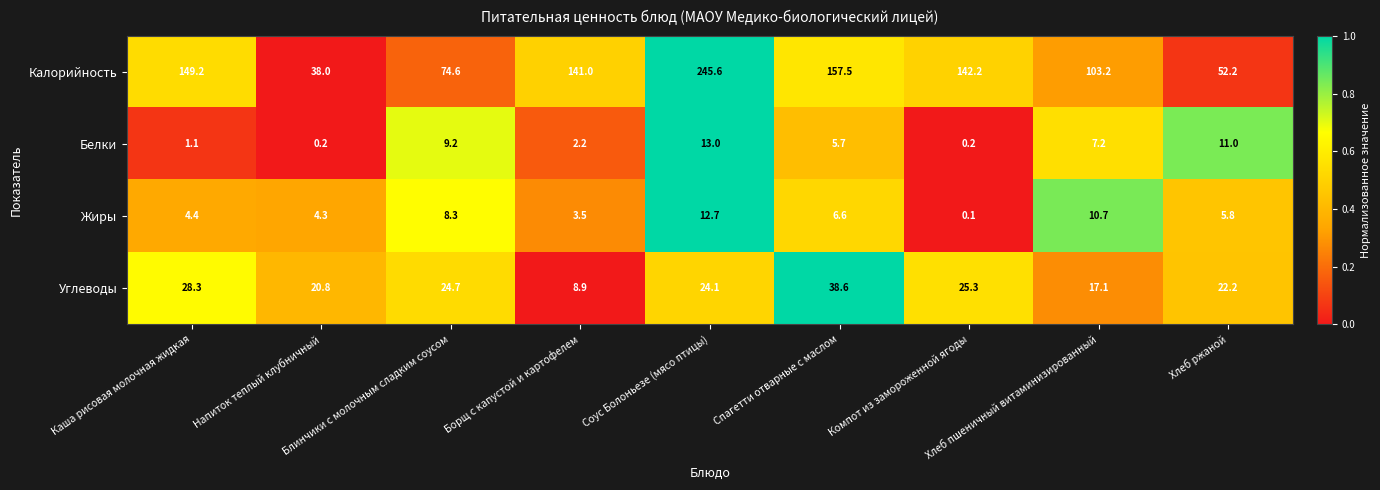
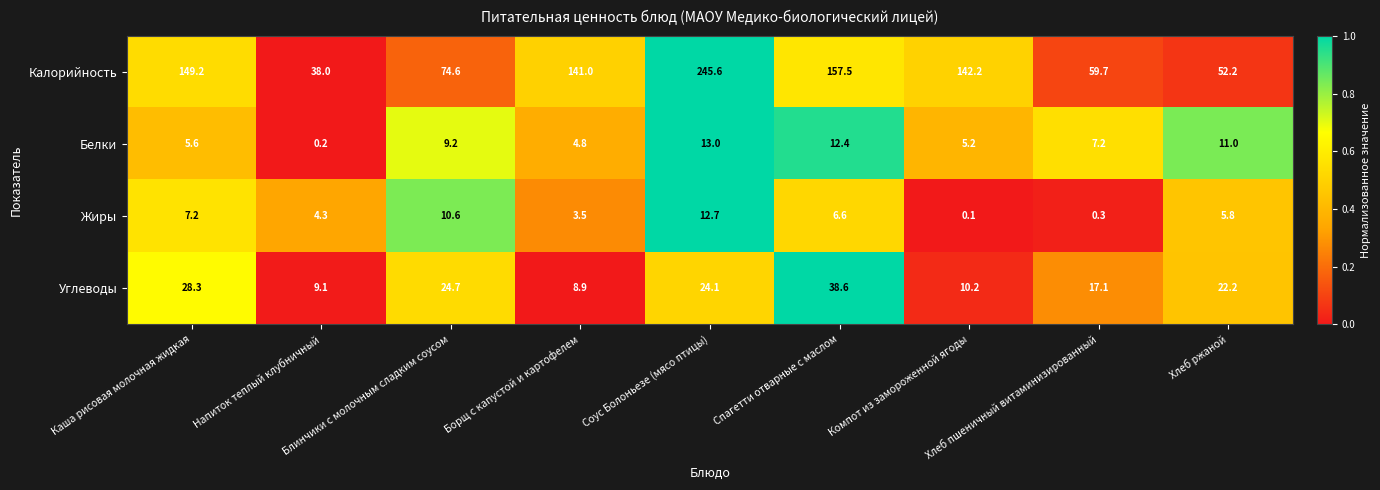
Калорийность, Хлеб пшеничный витаминизированный: 103.2 -> 59.7
Белки, Каша рисовая молочная жидкая: 1.1 -> 5.6
Белки, Борщ с капустой и картофелем: 2.2 -> 4.8
Белки, Спагетти отварные с маслом: 5.7 -> 12.4
Белки, Компот из замороженной ягоды: 0.2 -> 5.2
Жиры, Каша рисовая молочная жидкая: 4.4 -> 7.2
Жиры, Блинчики с молочным сладким соусом: 8.3 -> 10.6
Жиры, Хлеб пшеничный витаминизированный: 10.7 -> 0.3
Углеводы, Напиток теплый клубничный: 20.8 -> 9.1
Углеводы, Компот из замороженной ягоды: 25.3 -> 10.2
